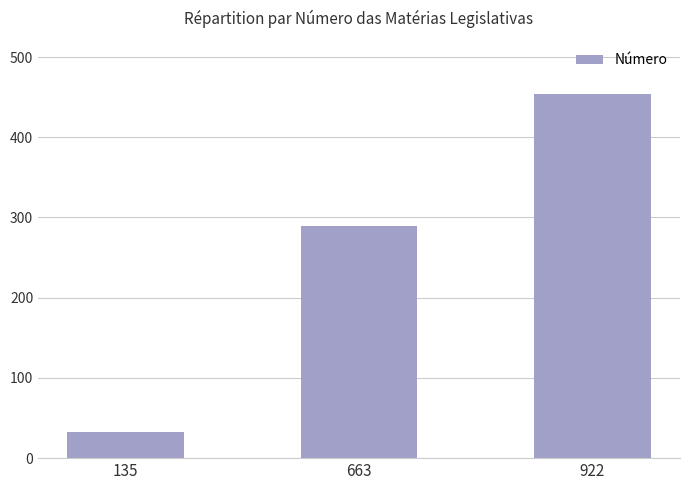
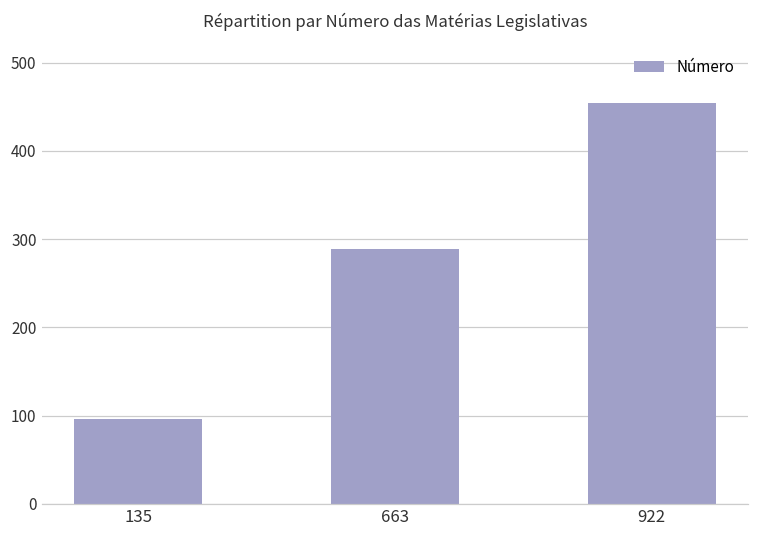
135: 30 -> 100
